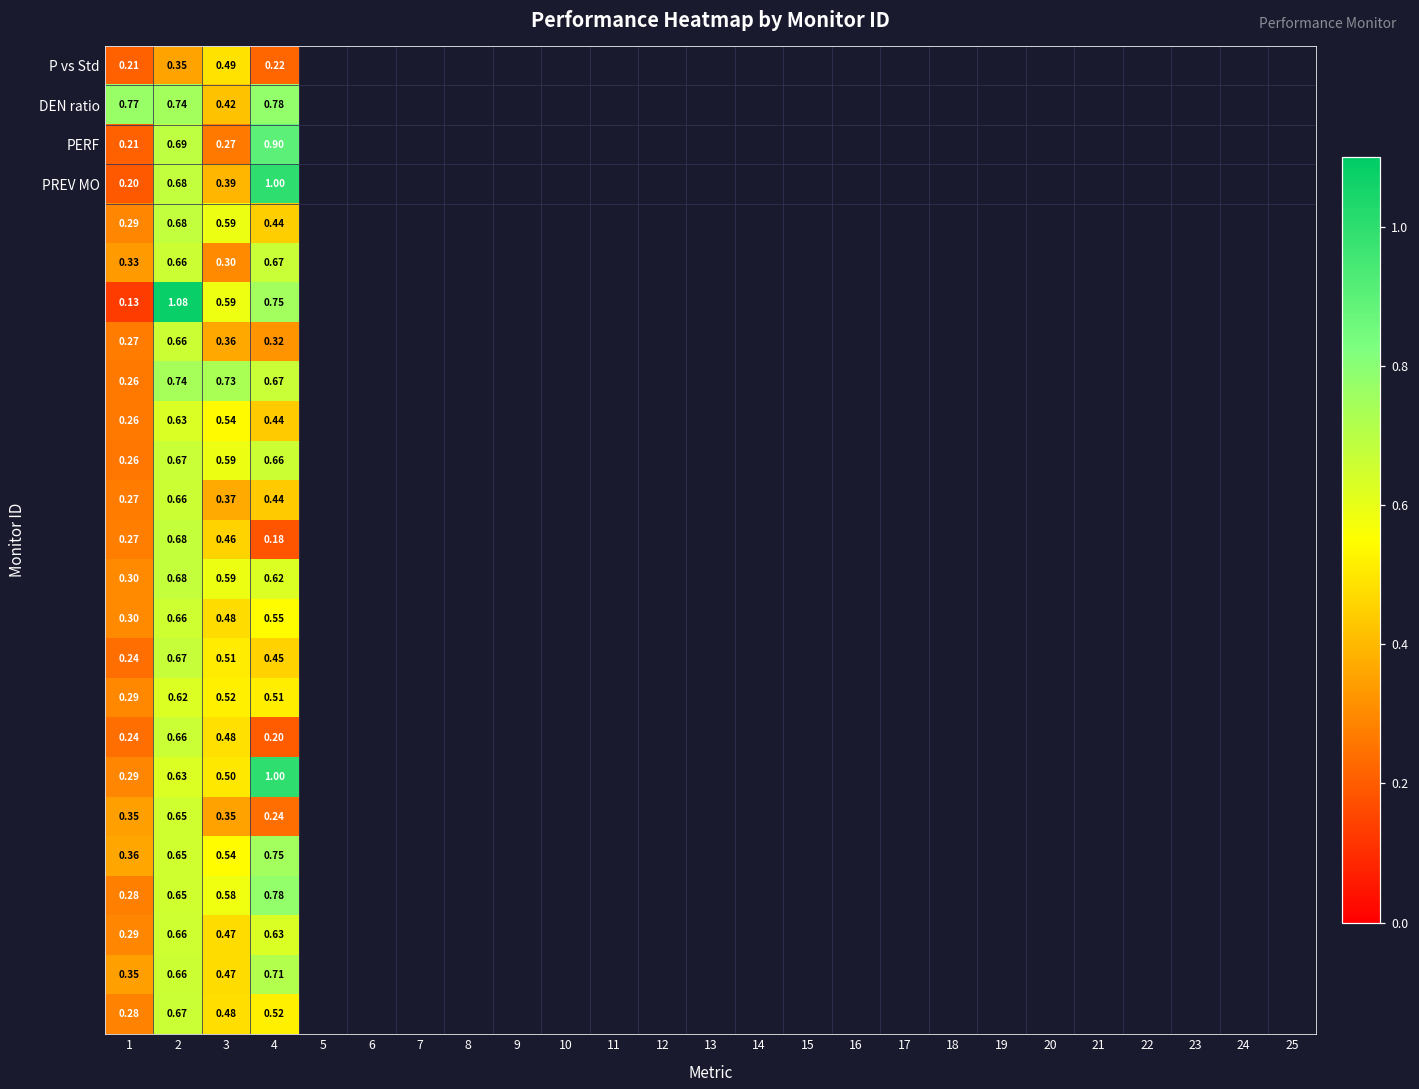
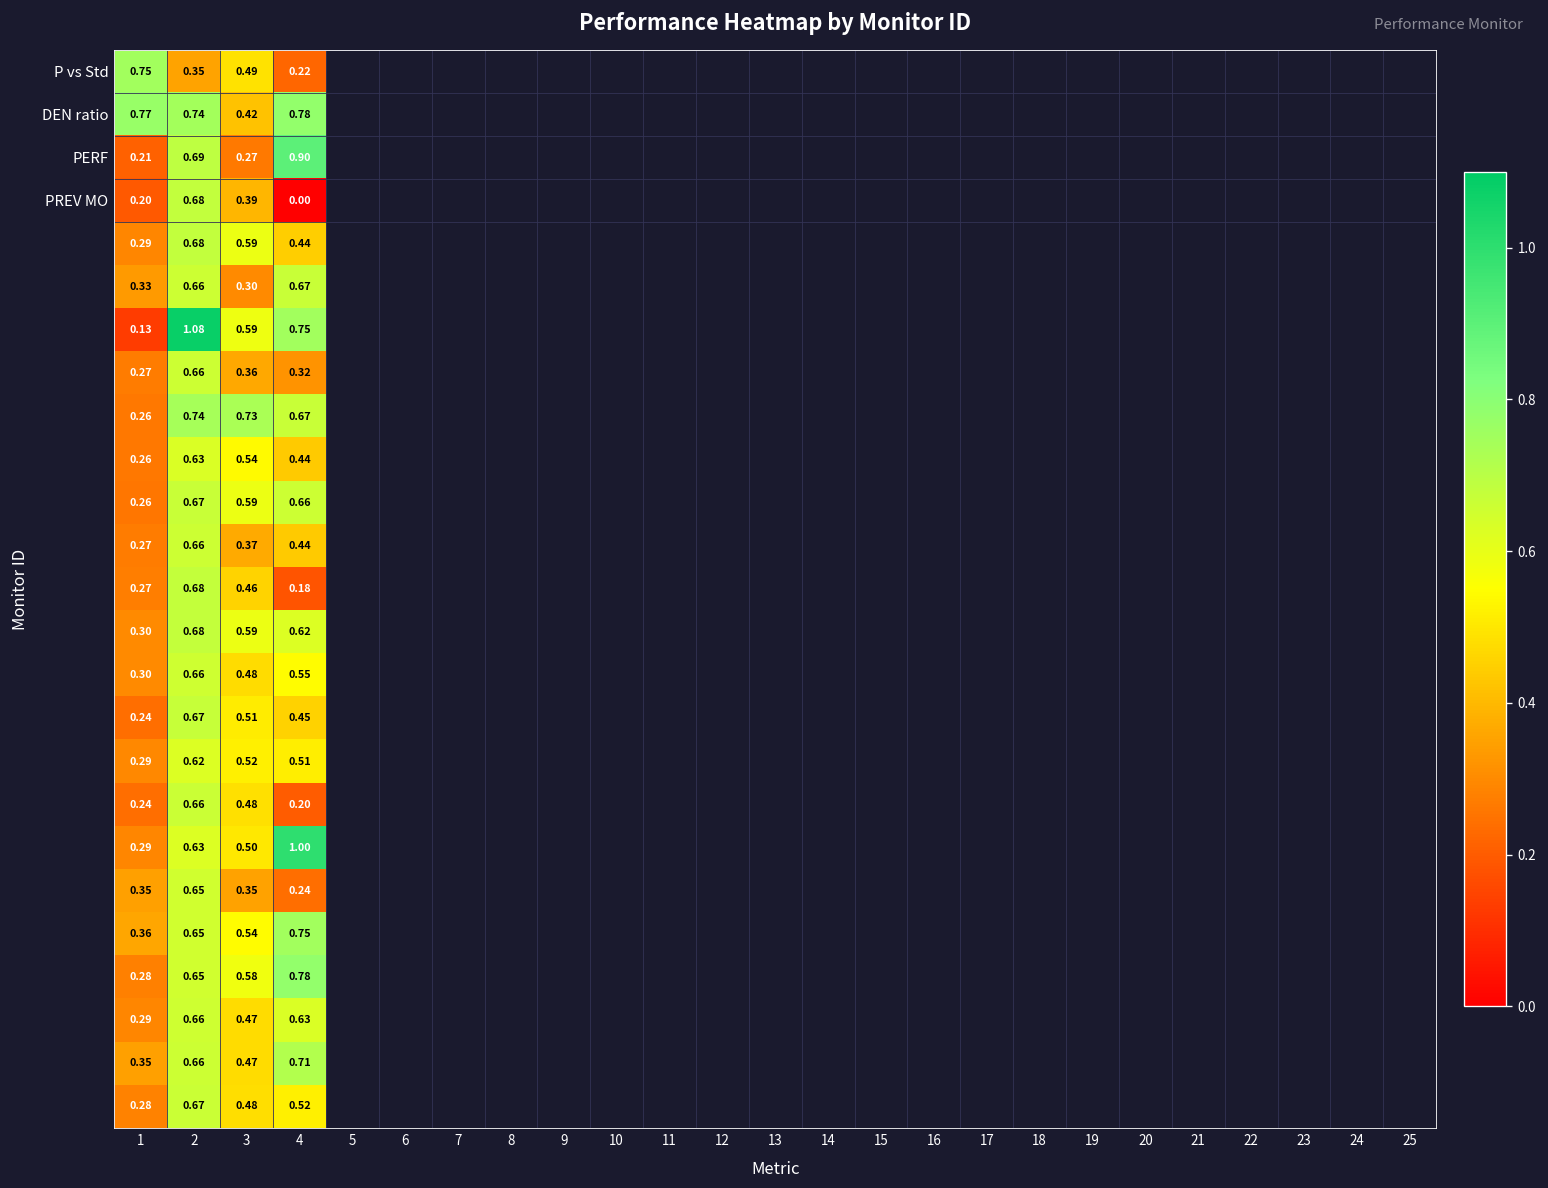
P vs Std, 1: 0.21 -> 0.75
PREV MO, 4: 1.00 -> 0.00
